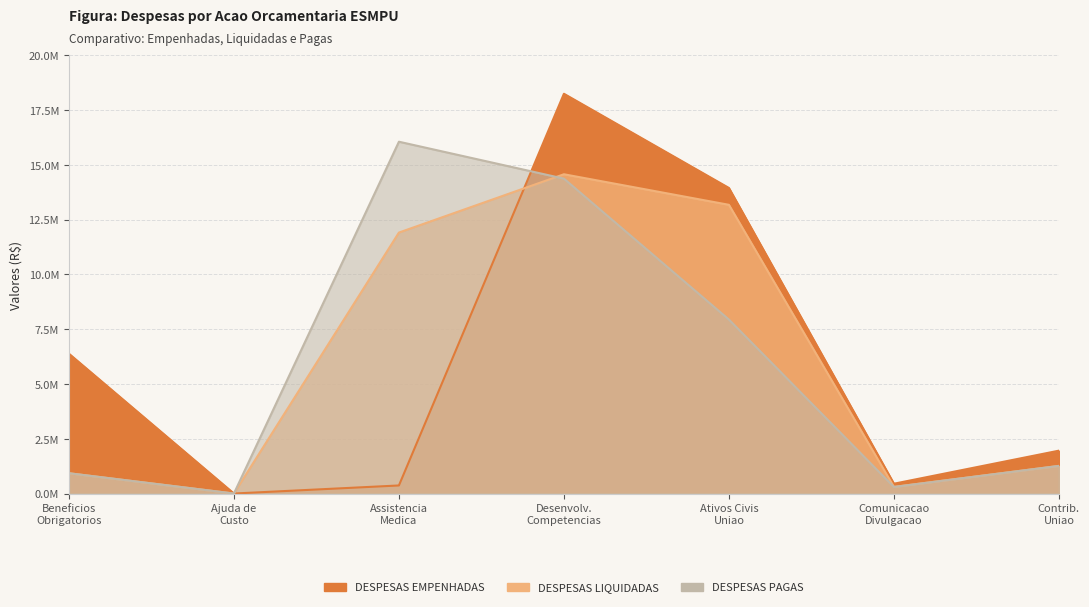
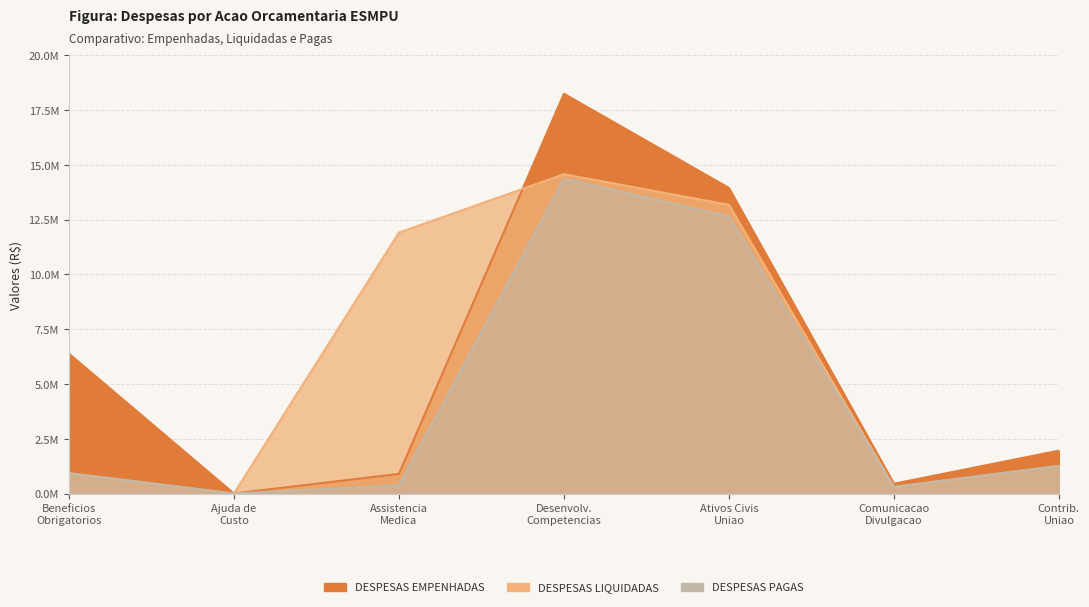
DESPESAS EMPENHADAS, Assistencia Medica: 400000 -> 900000
DESPESAS PAGAS, Assistencia Medica: 16100000 -> 400000
DESPESAS PAGAS, Ativos Civis Uniao: 7900000 -> 12600000
